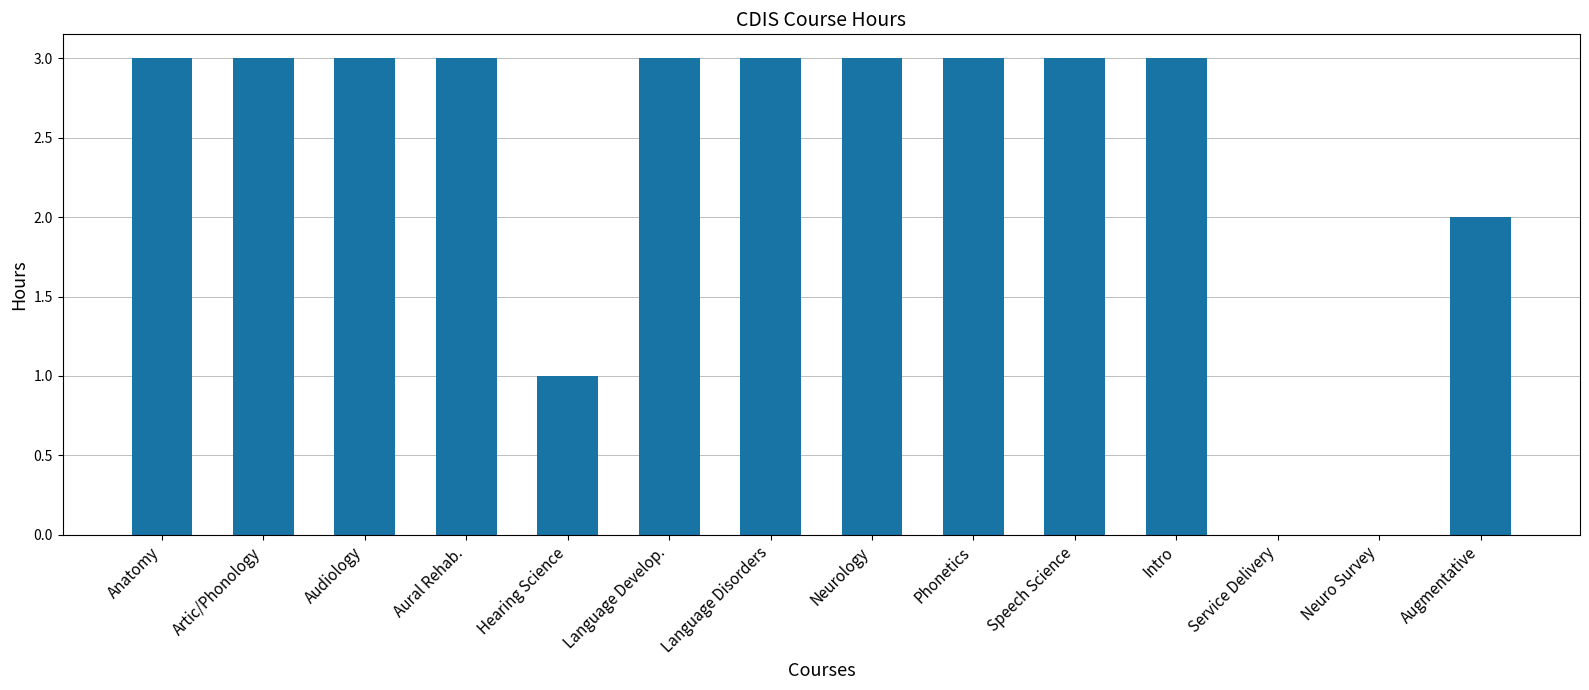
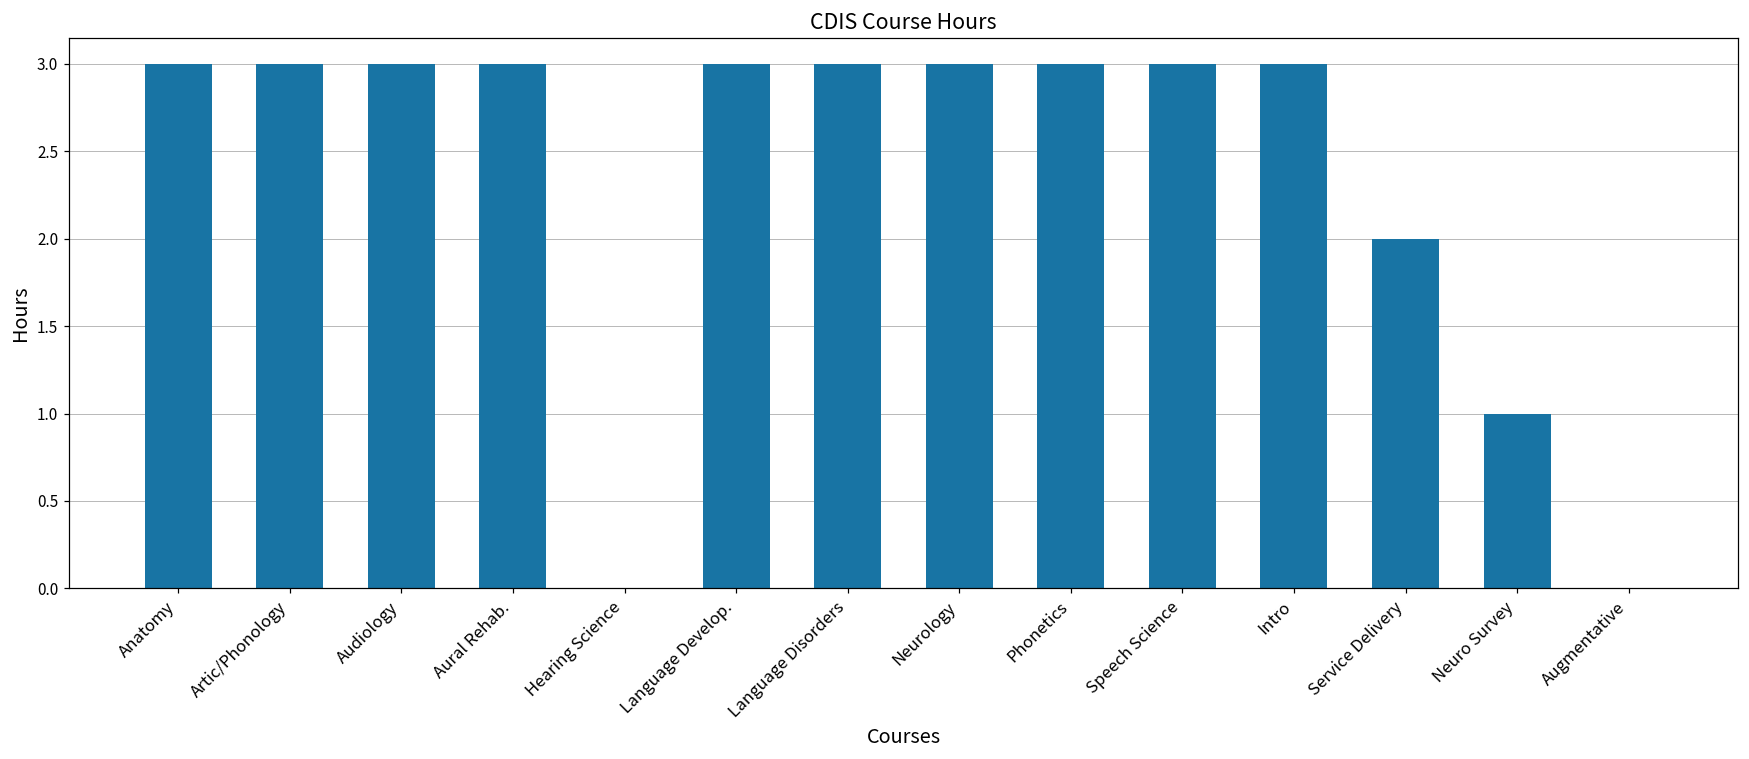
Hearing Science: 1 -> 0
Service Delivery: 0 -> 2
Neuro Survey: 0 -> 1
Augmentative: 2 -> 0
